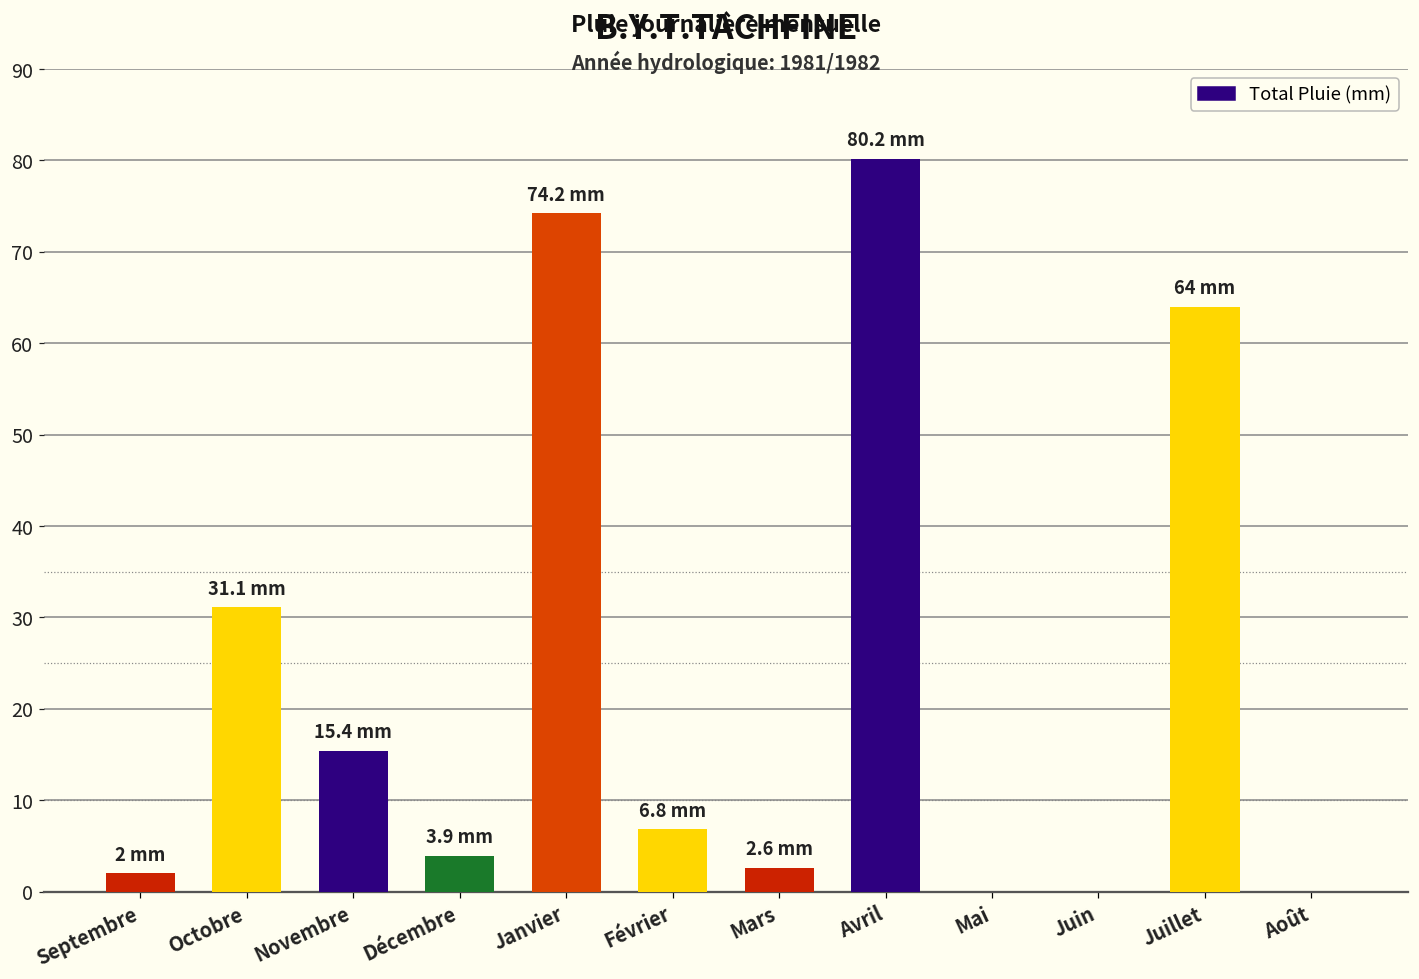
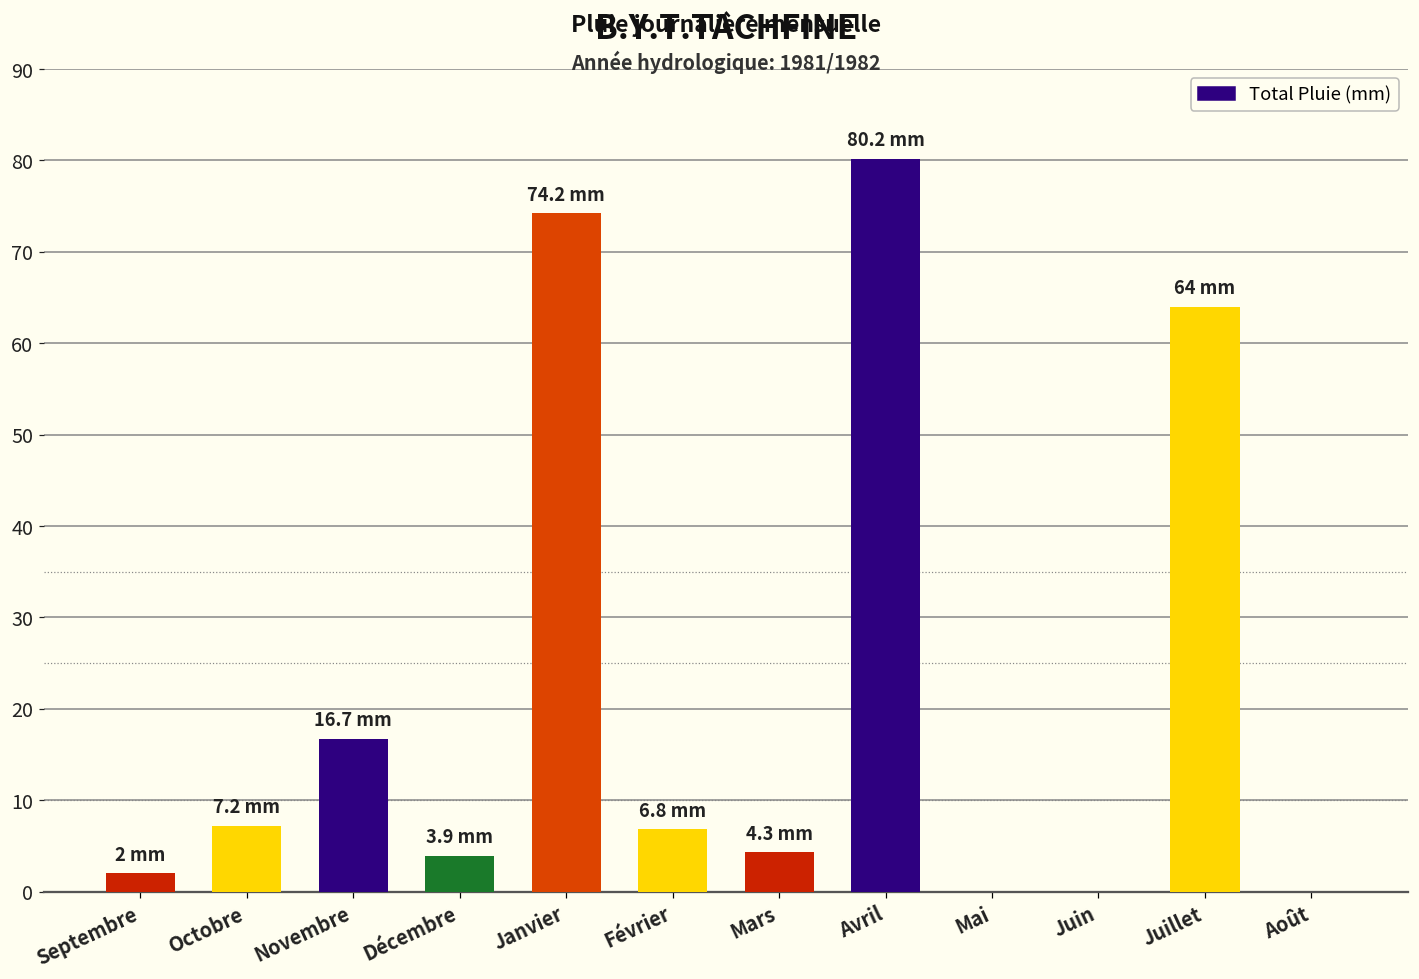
Octobre: 31.1 -> 7.2
Novembre: 15.4 -> 16.7
Mars: 2.6 -> 4.3
